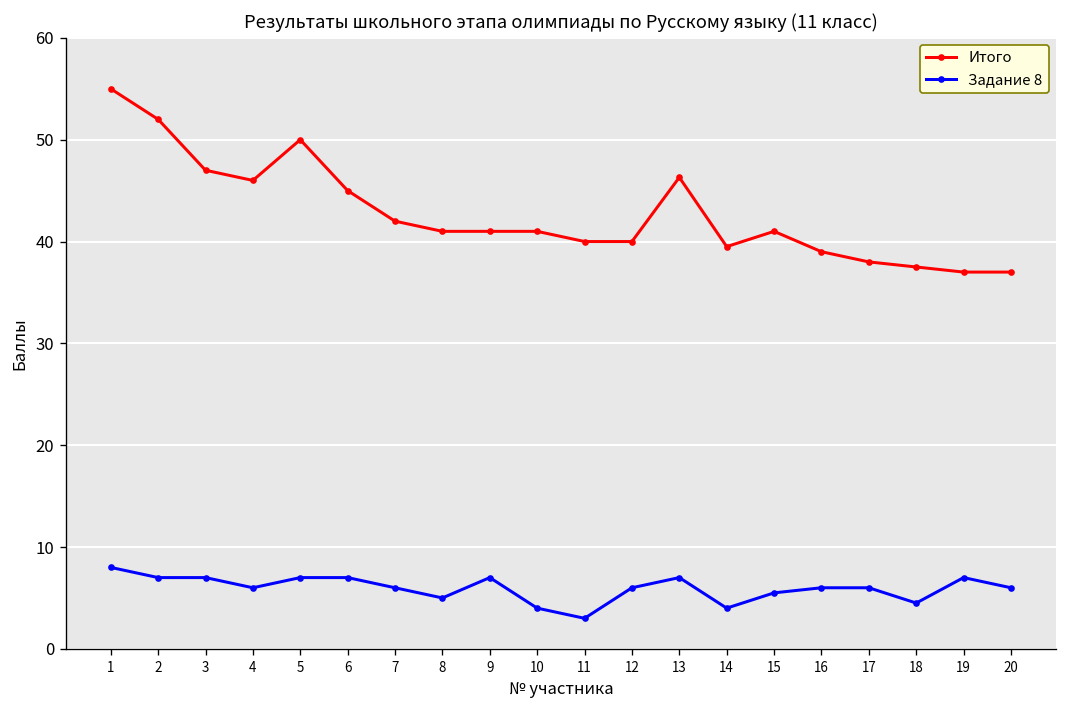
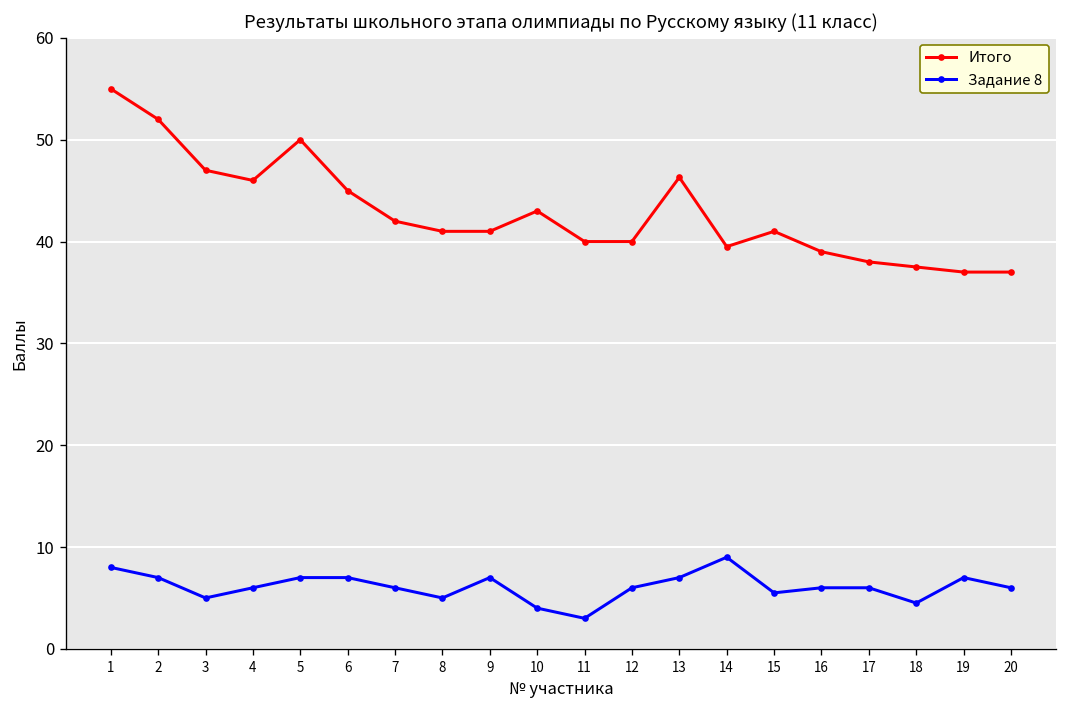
Задание 8, 3: 7 -> 5
Итого, 10: 41 -> 43
Задание 8, 14: 4 -> 9
